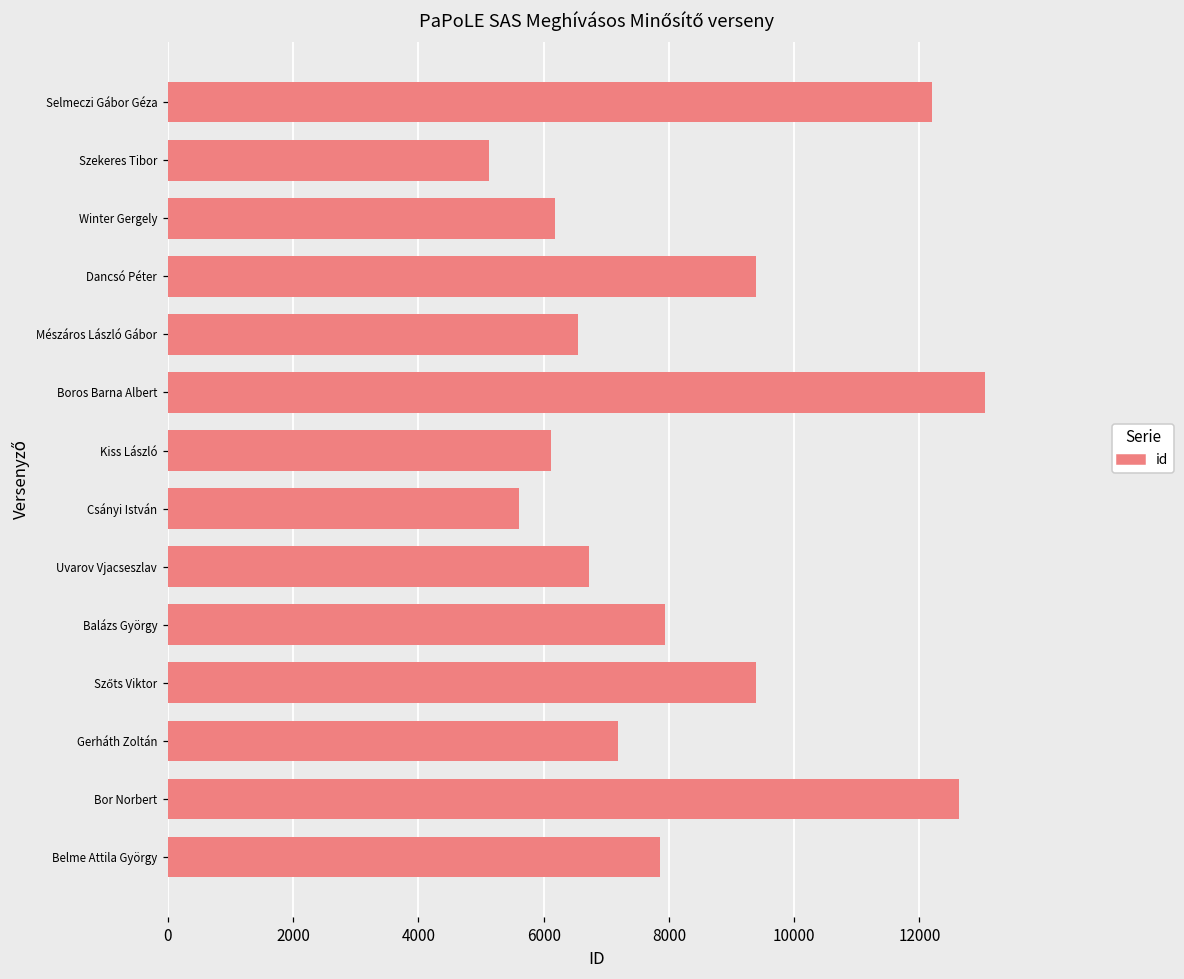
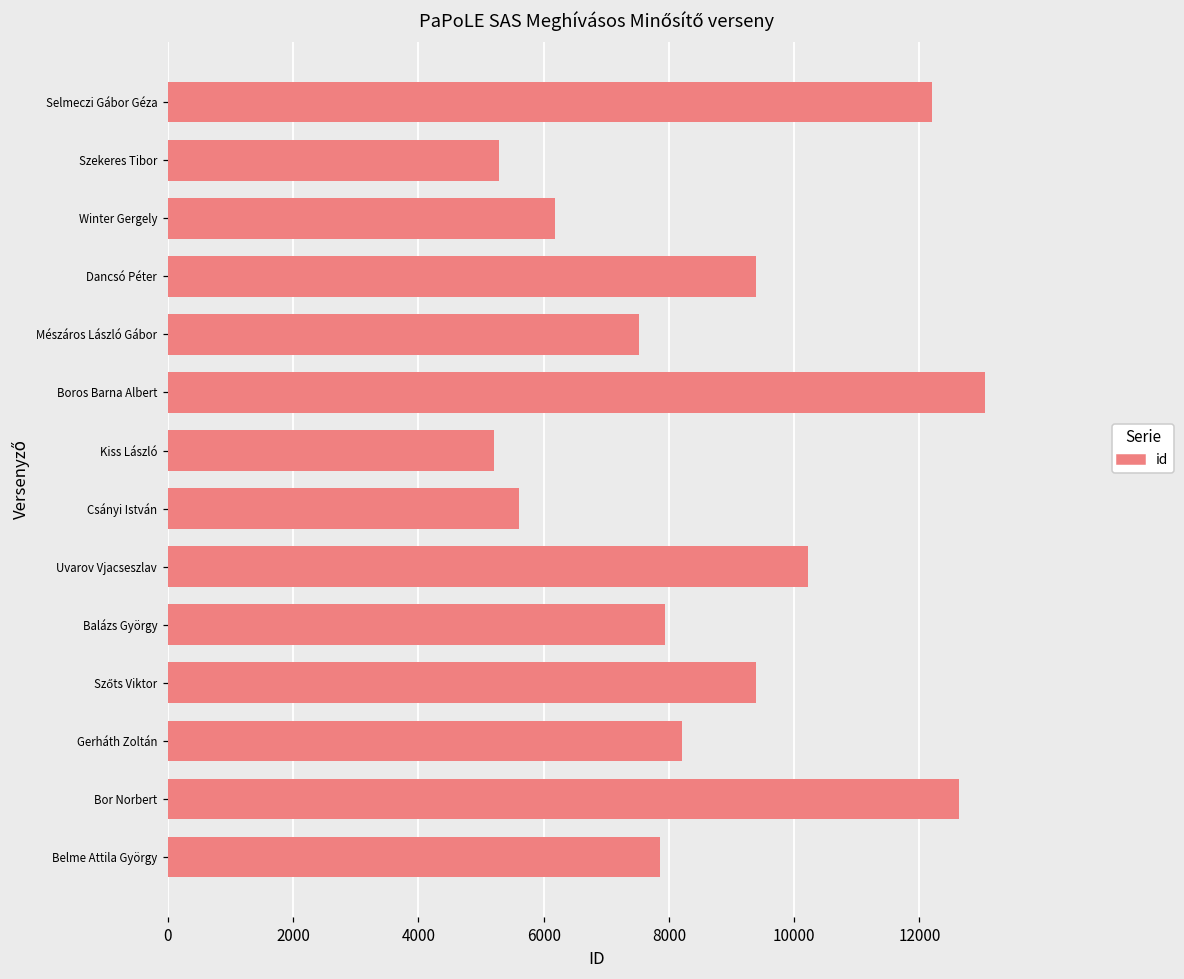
Szekeres Tibor: 5100 -> 5300
Mészáros László Gábor: 6500 -> 7500
Kiss László: 6100 -> 5200
Uvarov Vjacseszlav: 6700 -> 10200
Gerháth Zoltán: 7200 -> 8200
